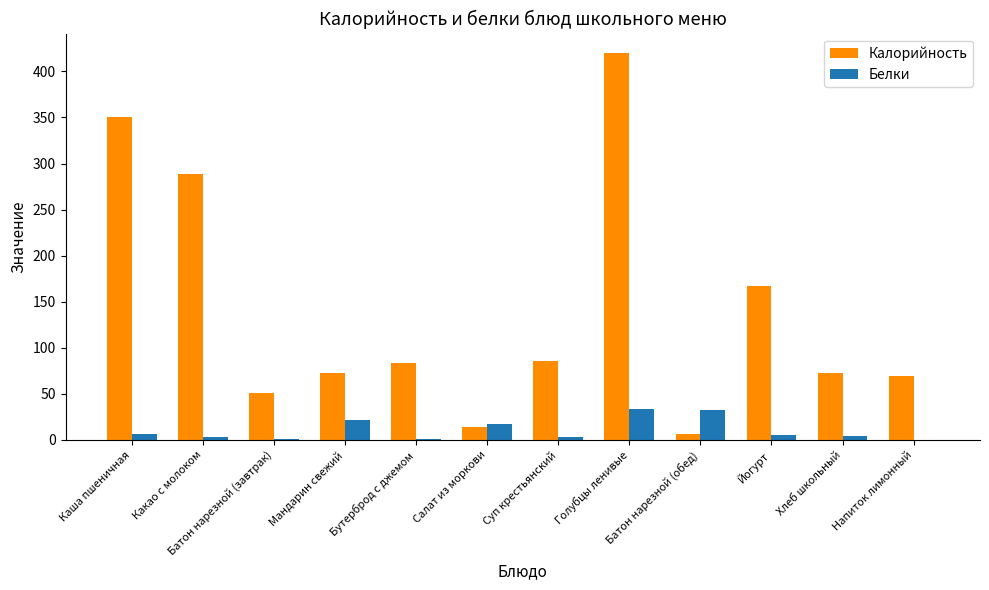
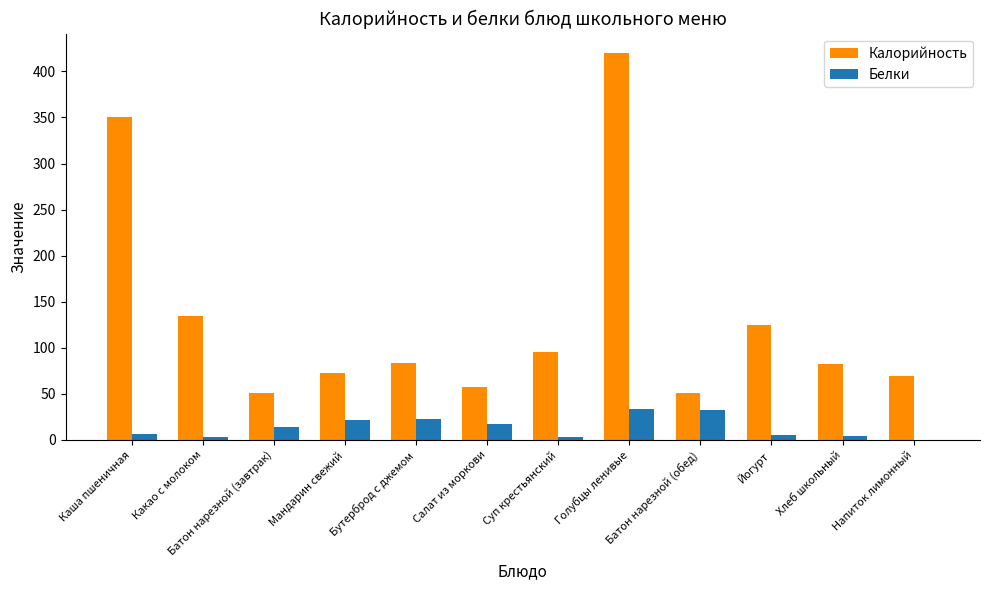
Калорийность, Какао с молоком: 290 -> 130
Белки, Батон нарезной (завтрак): 0 -> 10
Белки, Бутерброд с джемом: 0 -> 20
Калорийность, Салат из моркови: 10 -> 60
Калорийность, Суп крестьянский: 90 -> 100
Калорийность, Батон нарезной (обед): 10 -> 50
Калорийность, Йогурт: 170 -> 130
Калорийность, Хлеб школьный: 70 -> 80
